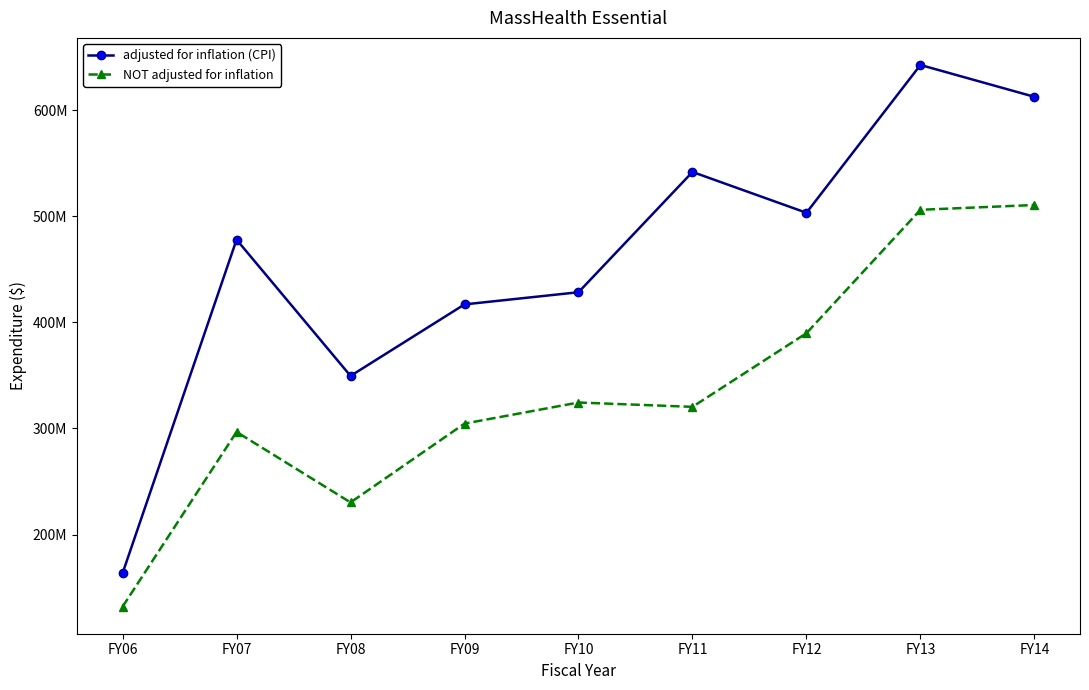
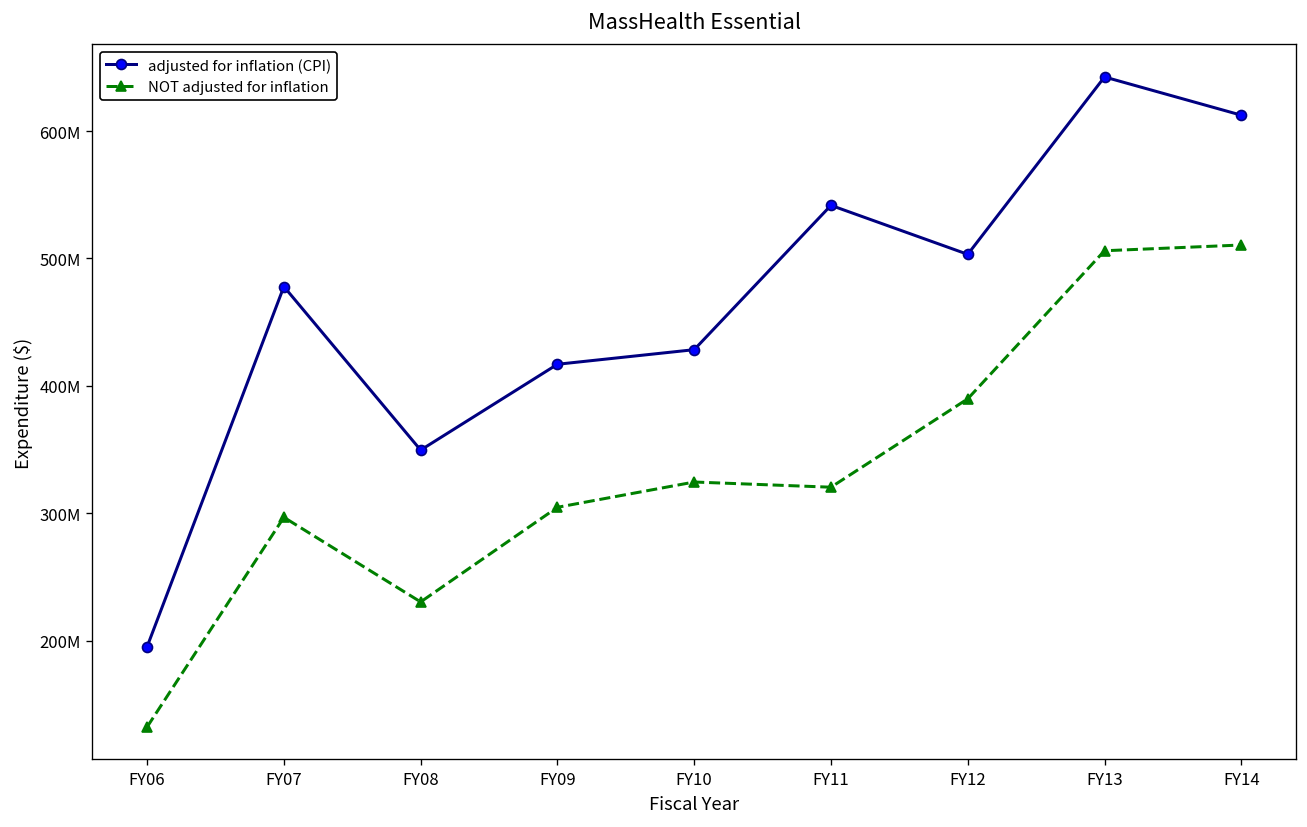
adjusted for inflation (CPI), FY06: 164000000 -> 195000000
